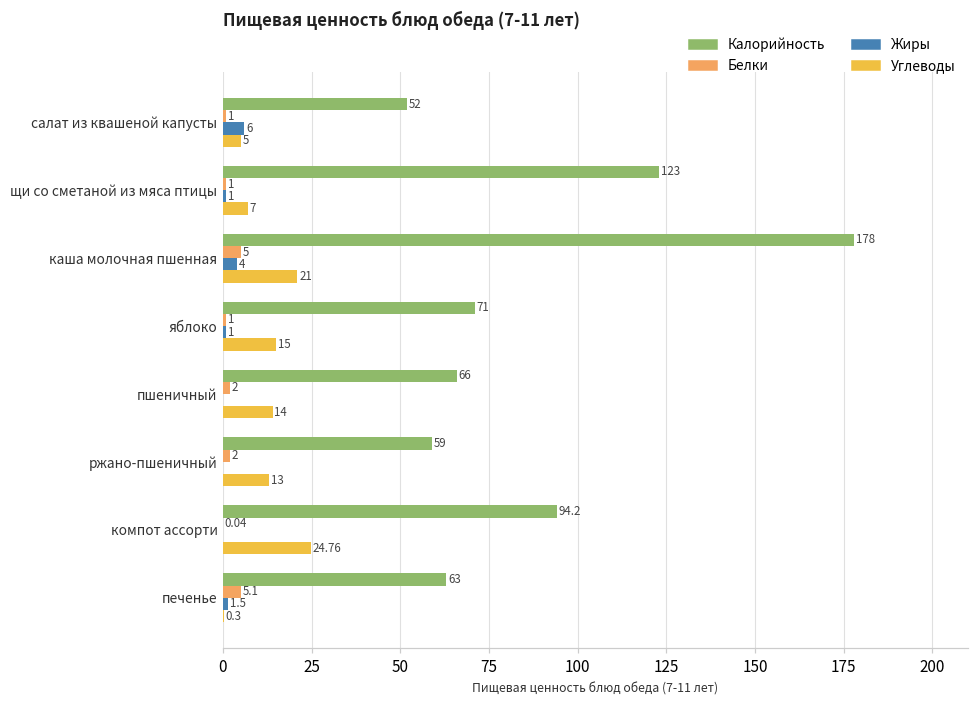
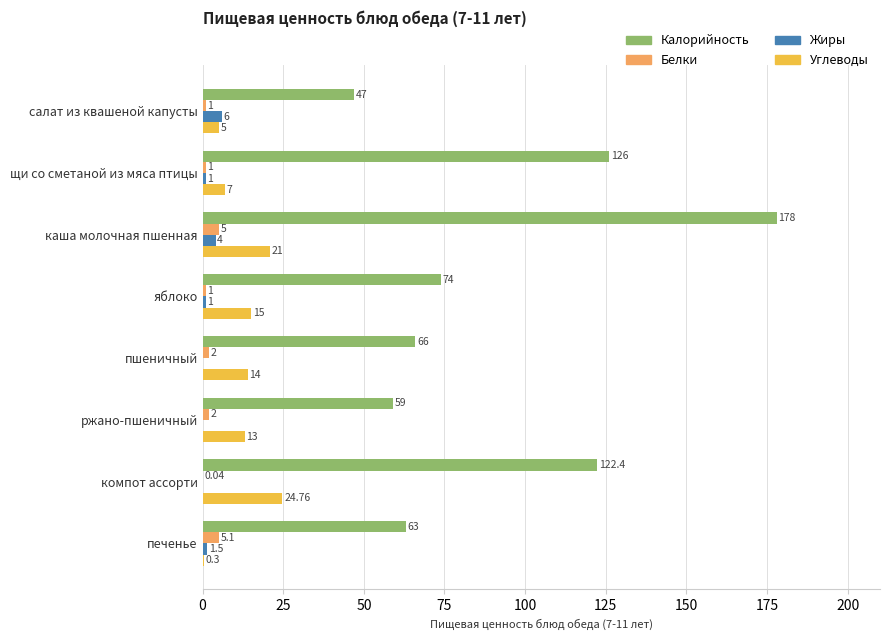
Калорийность, салат из квашеной капусты: 52 -> 47
Калорийность, щи со сметаной из мяса птицы: 123 -> 126
Калорийность, яблоко: 71 -> 74
Калорийность, компот ассорти: 94.2 -> 122.4
